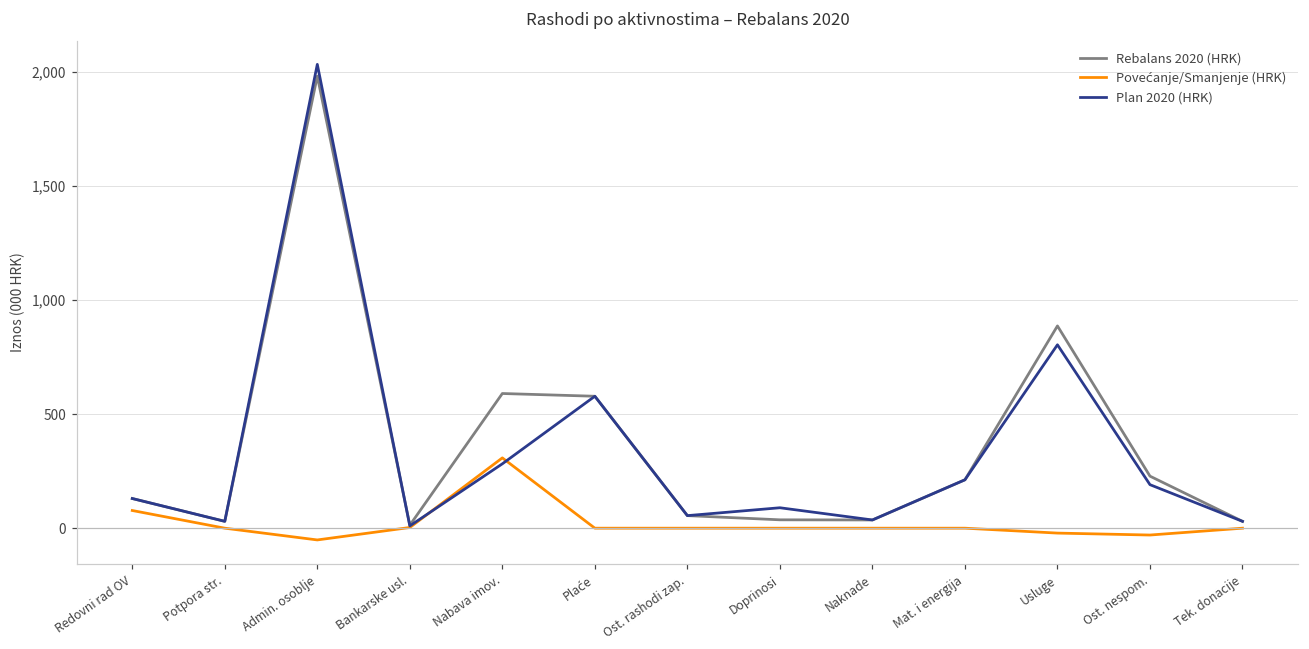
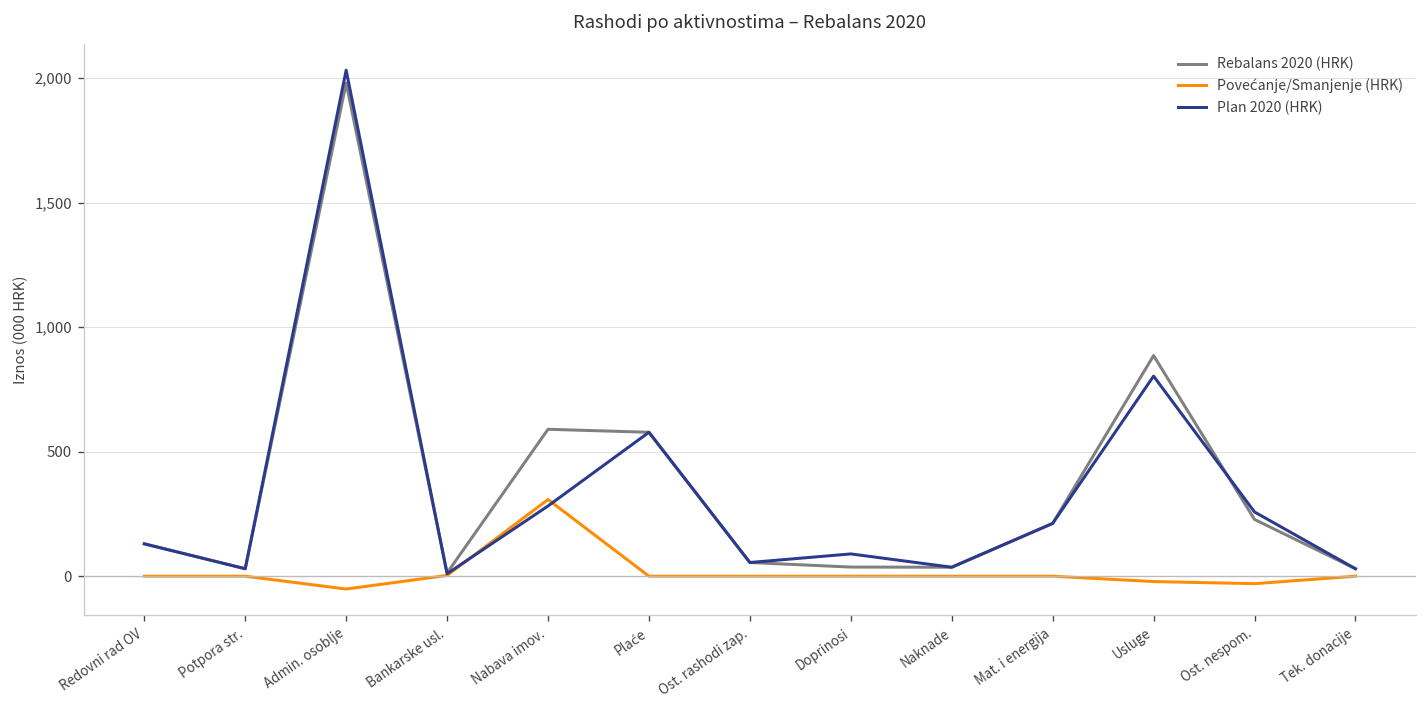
Povećanje/Smanjenje (HRK), Redovni rad OV: 80 -> 0
Plan 2020 (HRK), Ost. nespom.: 190 -> 260
